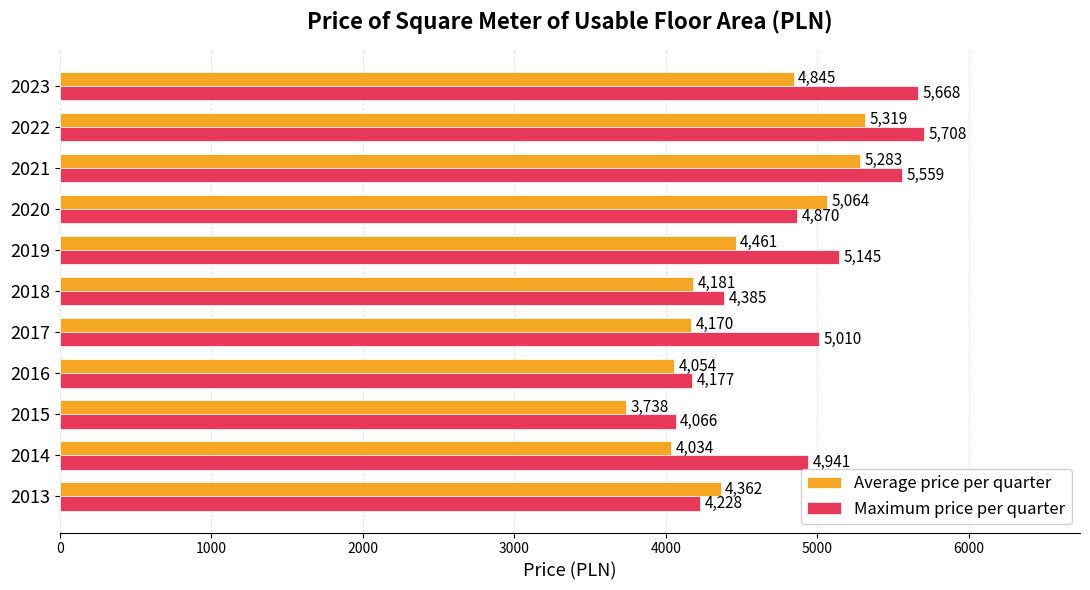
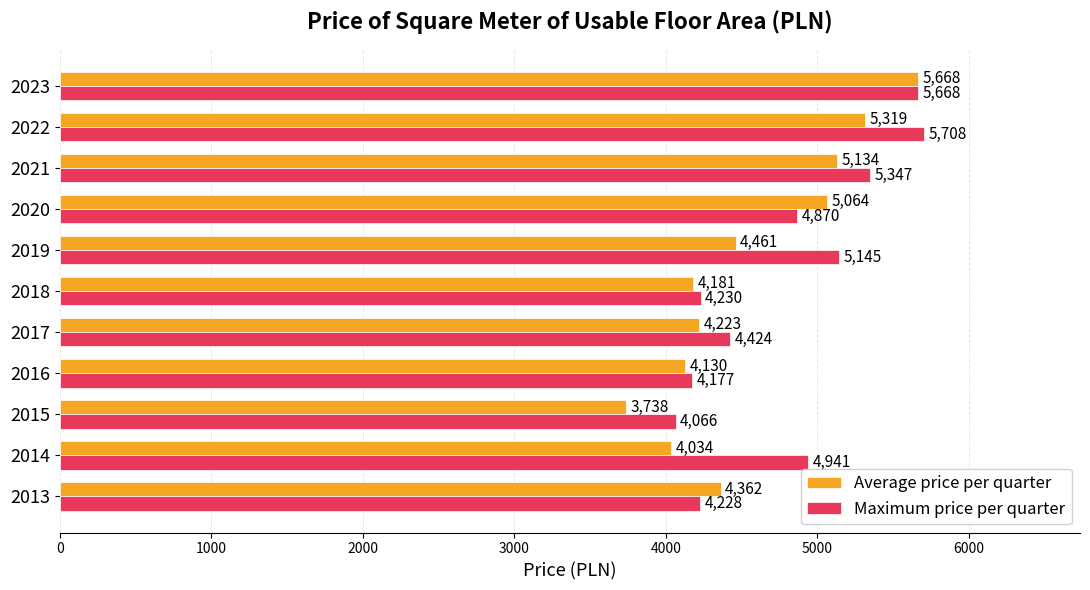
Average price per quarter, 2023: 4,845 -> 5,668
Average price per quarter, 2021: 5,283 -> 5,134
Maximum price per quarter, 2021: 5,559 -> 5,347
Maximum price per quarter, 2018: 4,385 -> 4,230
Average price per quarter, 2017: 4,170 -> 4,223
Maximum price per quarter, 2017: 5,010 -> 4,424
Average price per quarter, 2016: 4,054 -> 4,130
